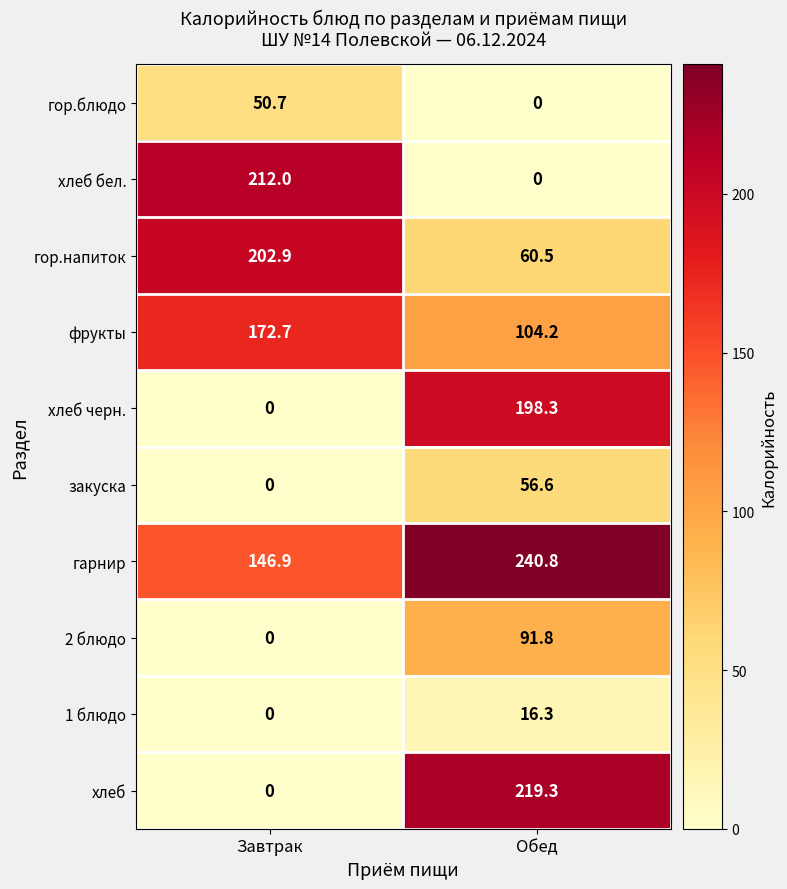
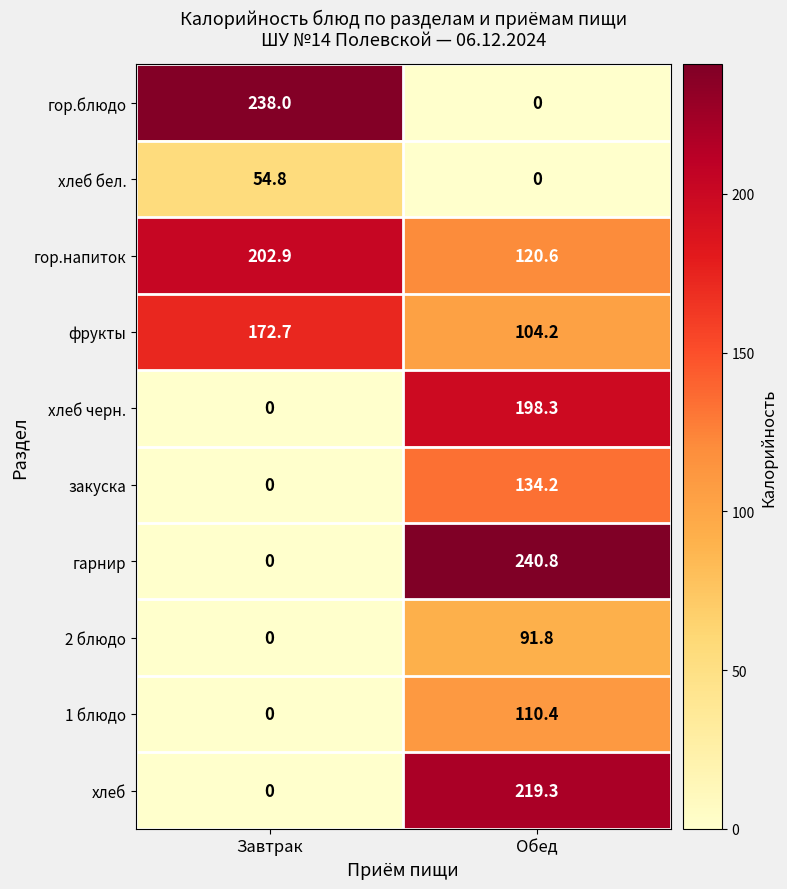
гор.блюдо, Завтрак: 50.7 -> 238.0
хлеб бел., Завтрак: 212.0 -> 54.8
гор.напиток, Обед: 60.5 -> 120.6
закуска, Обед: 56.6 -> 134.2
гарнир, Завтрак: 146.9 -> 0
1 блюдо, Обед: 16.3 -> 110.4
